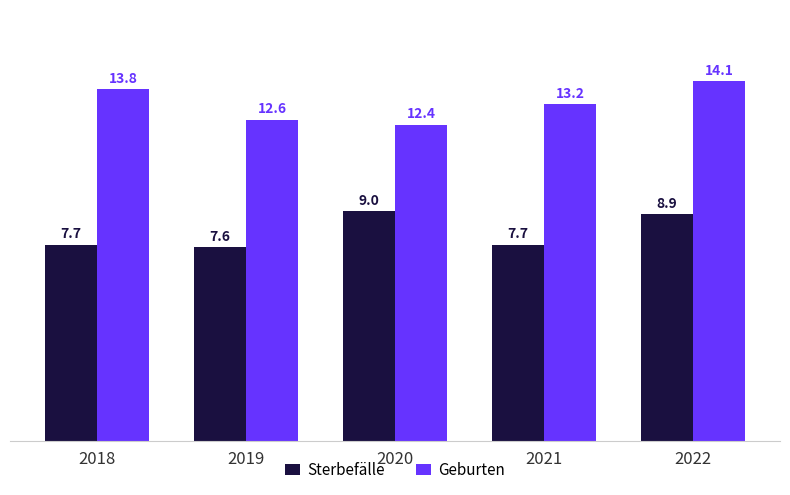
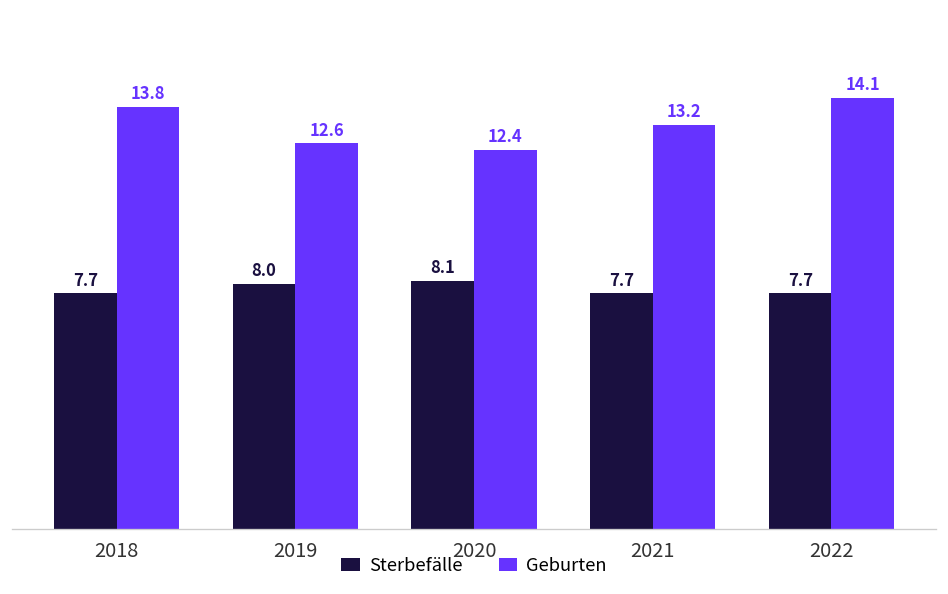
Sterbefälle, 2019: 7.6 -> 8.0
Sterbefälle, 2020: 9.0 -> 8.1
Sterbefälle, 2022: 8.9 -> 7.7
